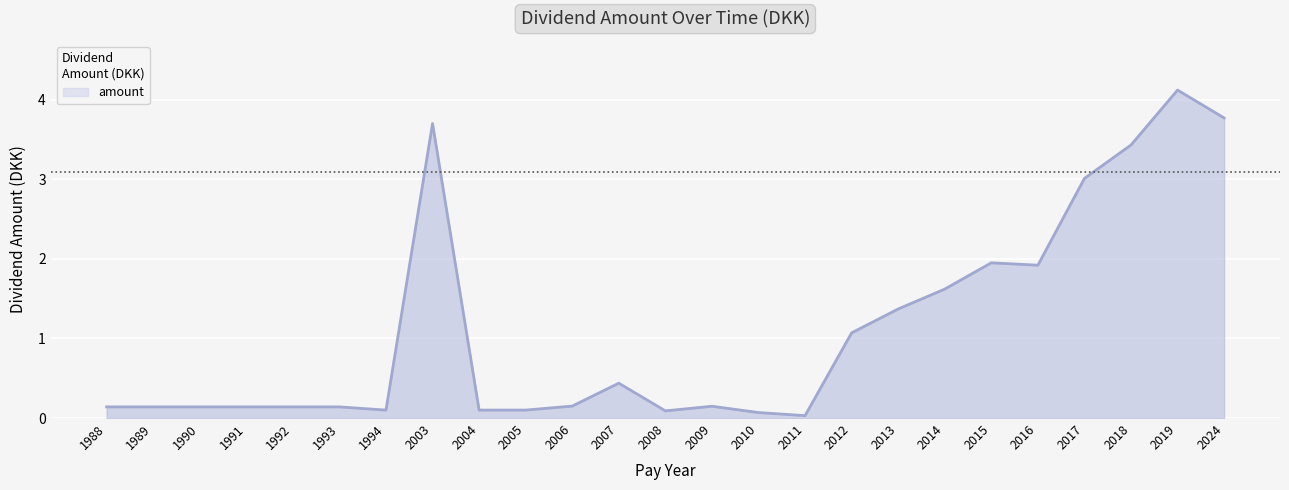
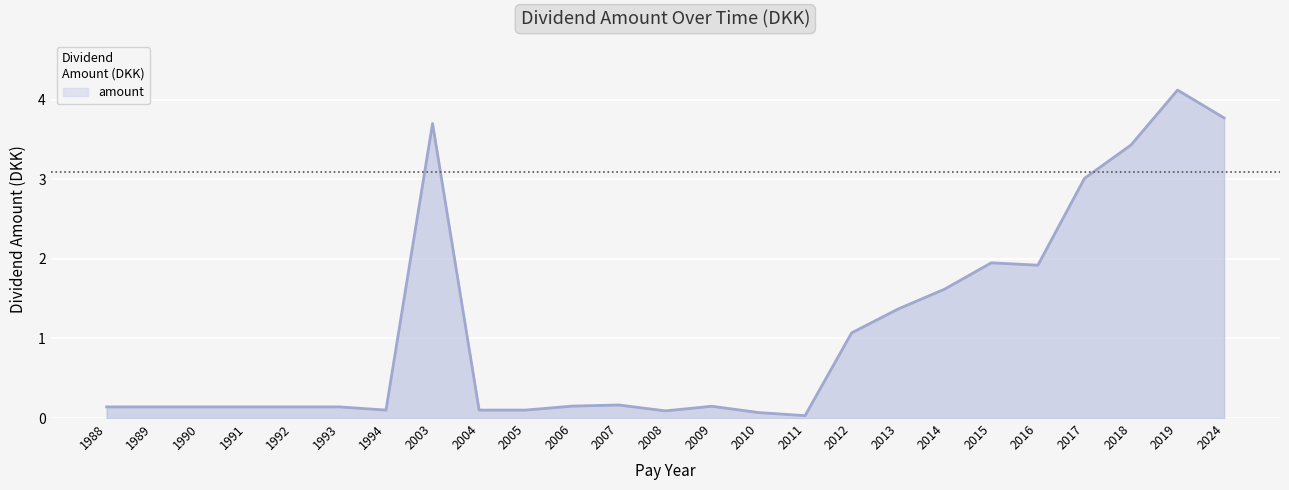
2007: 0.4 -> 0.2
